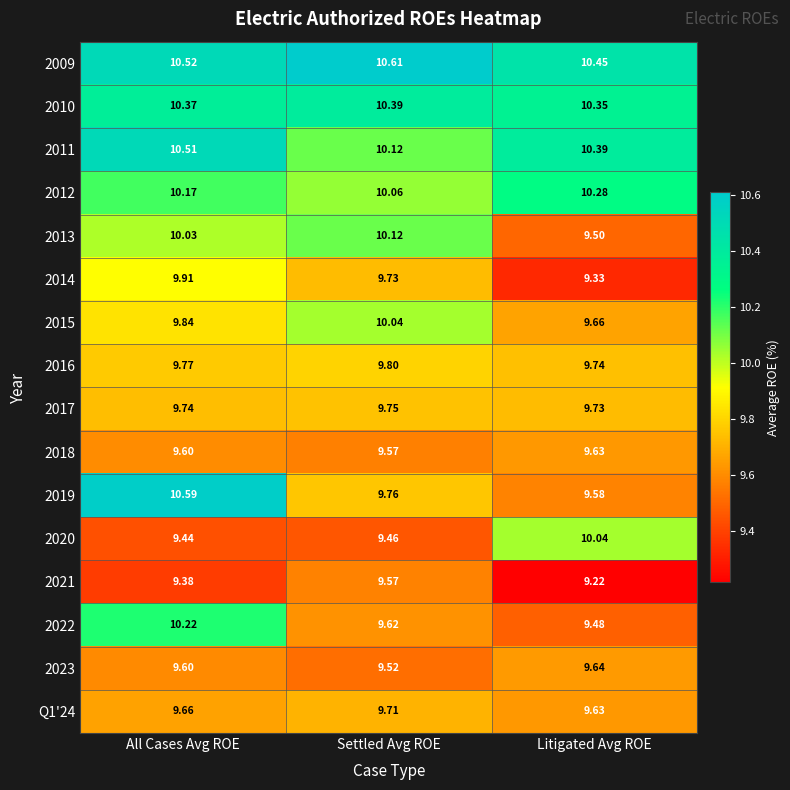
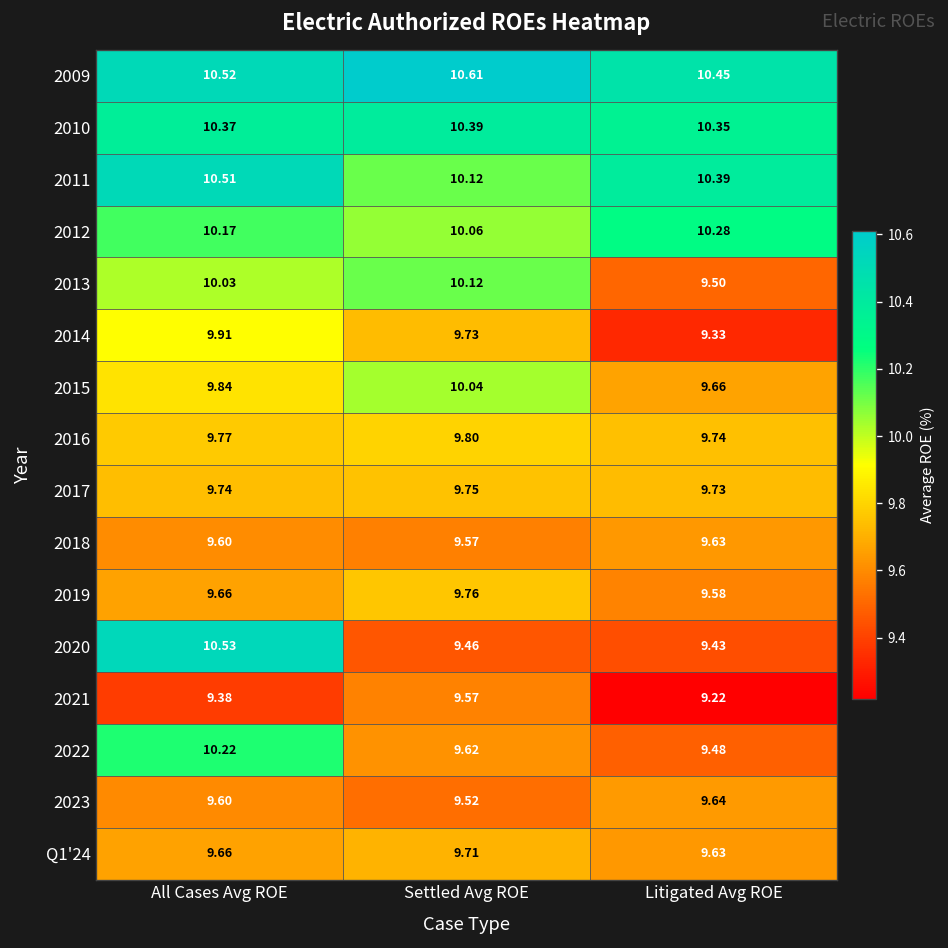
2019, All Cases Avg ROE: 10.59 -> 9.66
2020, All Cases Avg ROE: 9.44 -> 10.53
2020, Litigated Avg ROE: 10.04 -> 9.43
